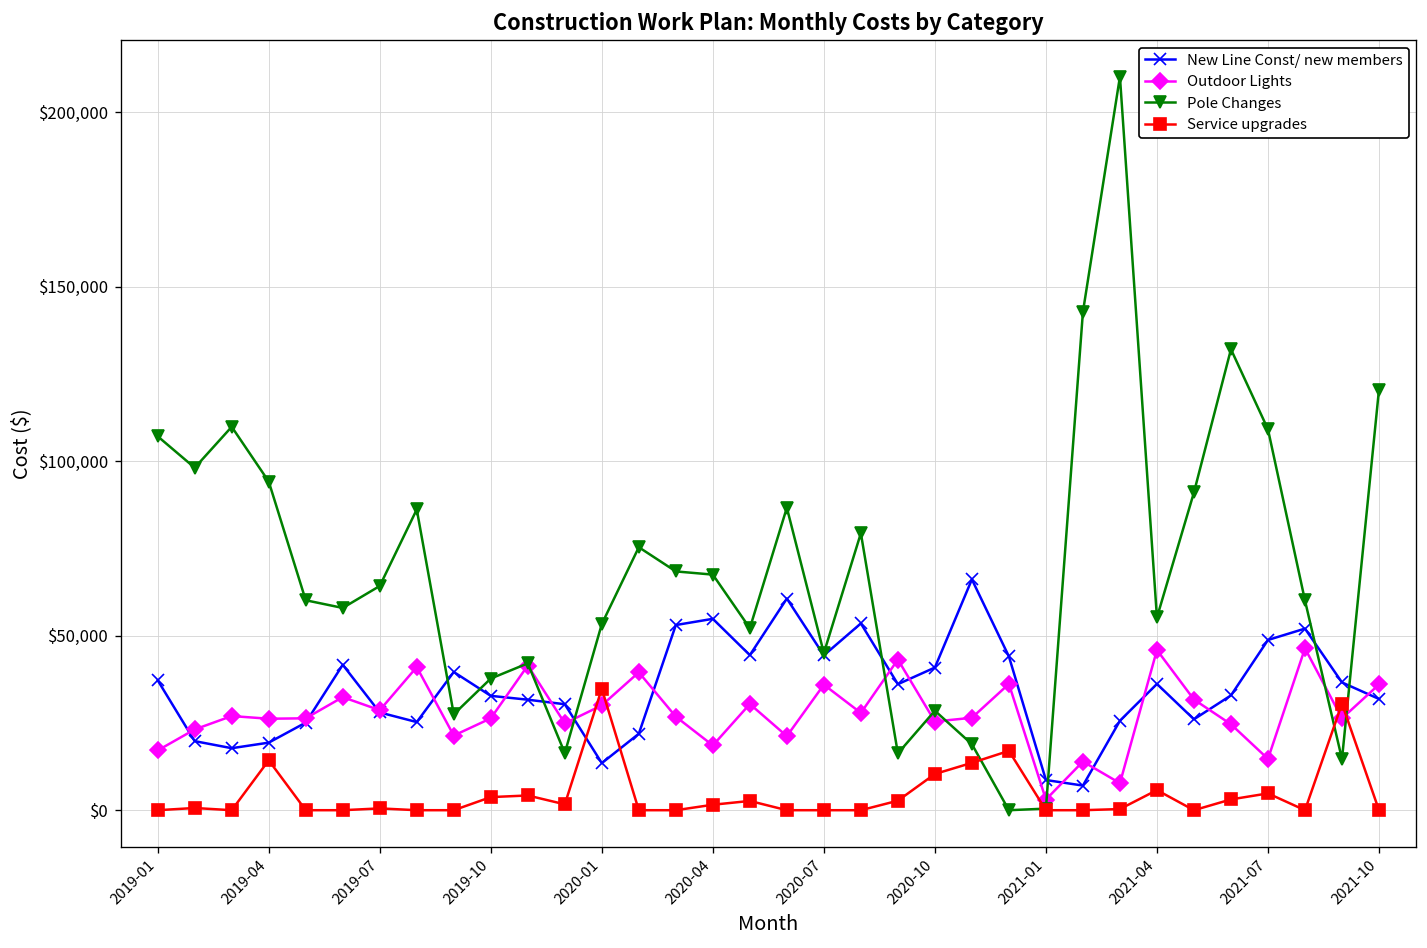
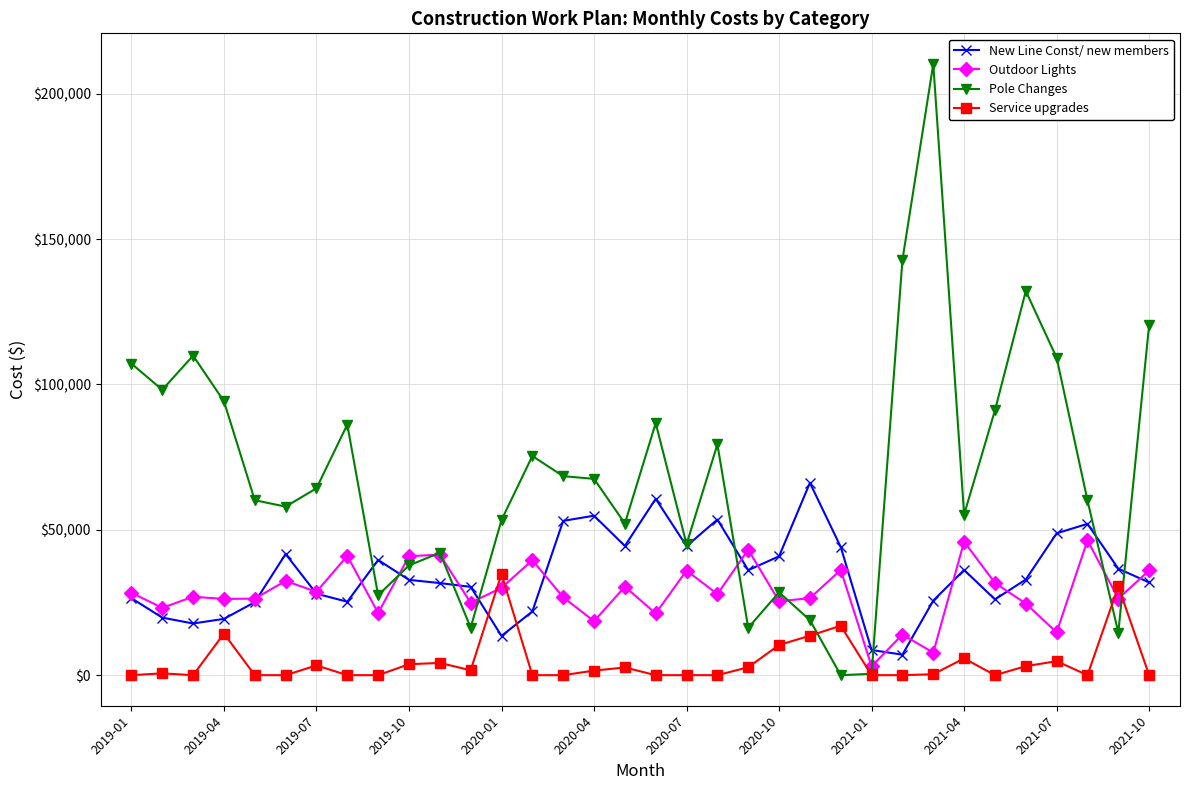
New Line Const/ new members, 2019-01: $37,000 -> $26,000
Outdoor Lights, 2019-01: $17,000 -> $28,000
Service upgrades, 2019-07: $1,000 -> $3,000
Outdoor Lights, 2019-10: $26,000 -> $41,000
